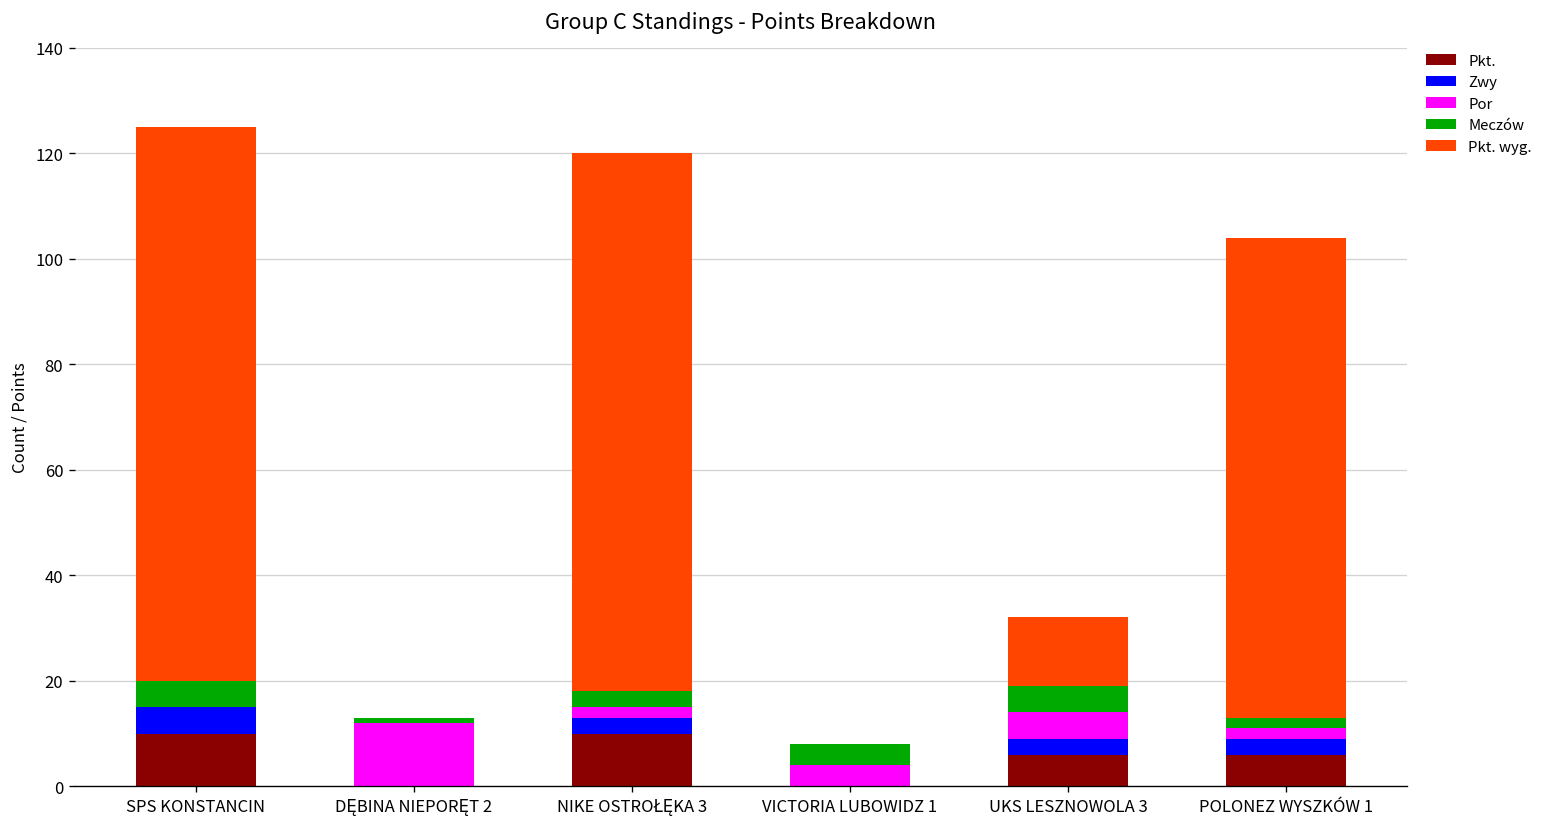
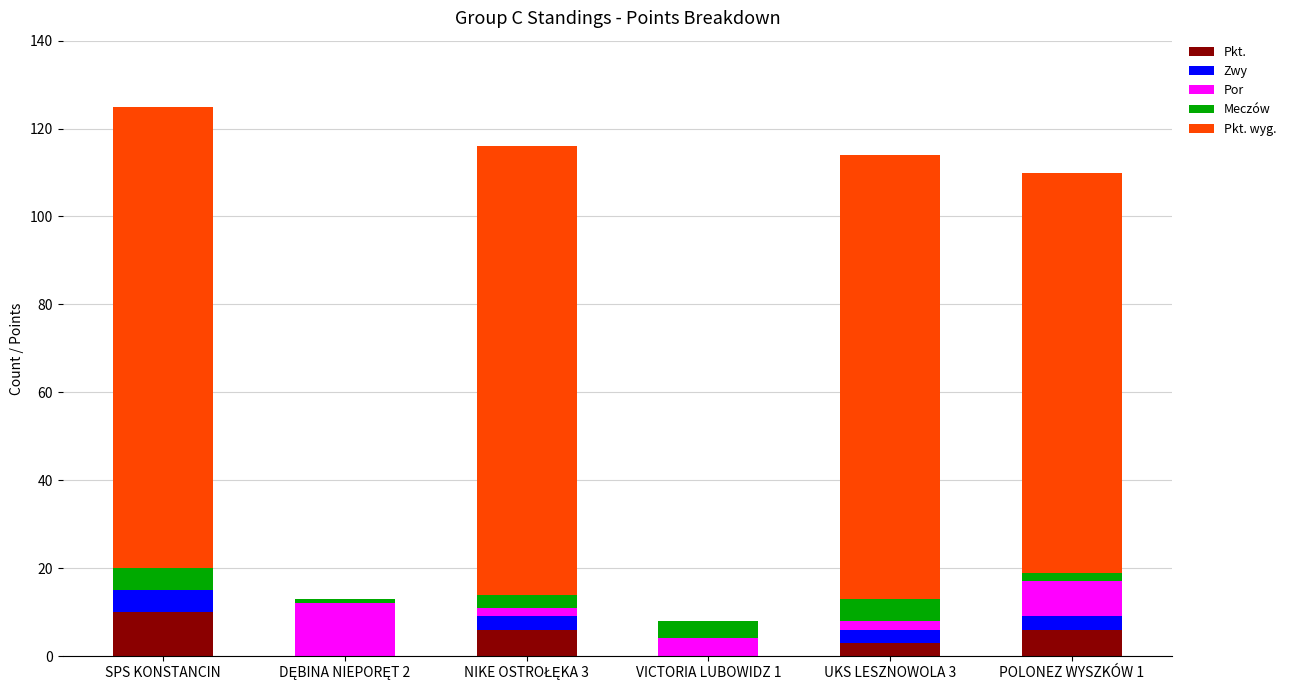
Pkt., NIKE OSTROŁĘKA 3: 10 -> 6
Pkt., UKS LESZNOWOLA 3: 6 -> 3
Por, UKS LESZNOWOLA 3: 5 -> 2
Pkt. wyg., UKS LESZNOWOLA 3: 13 -> 101
Por, POLONEZ WYSZKÓW 1: 2 -> 8
